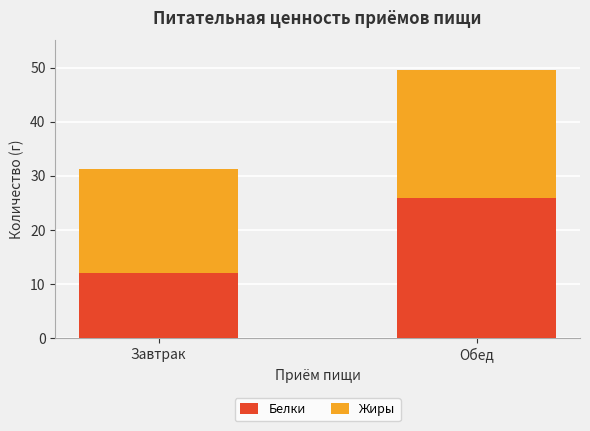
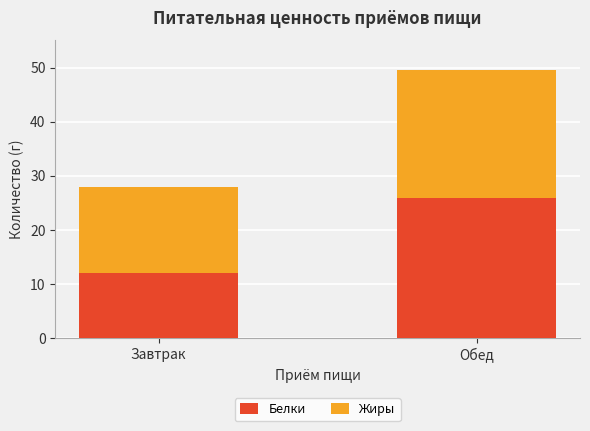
Жиры, Завтрак: 19 -> 16
